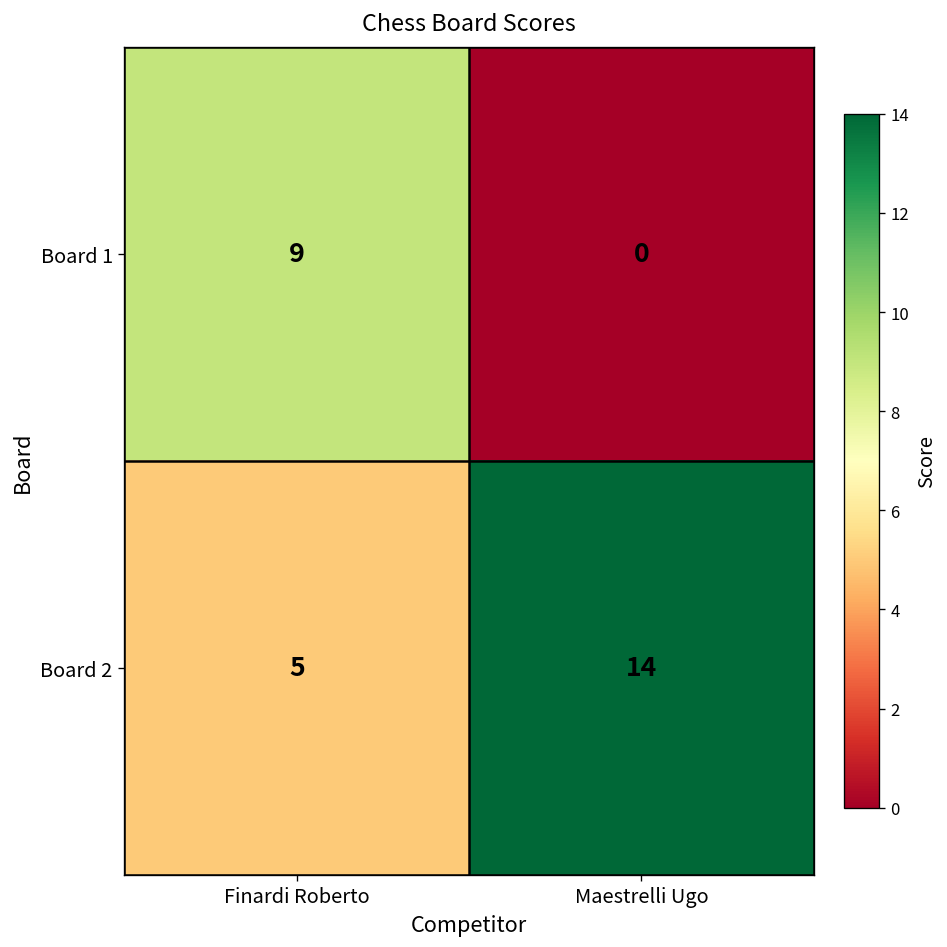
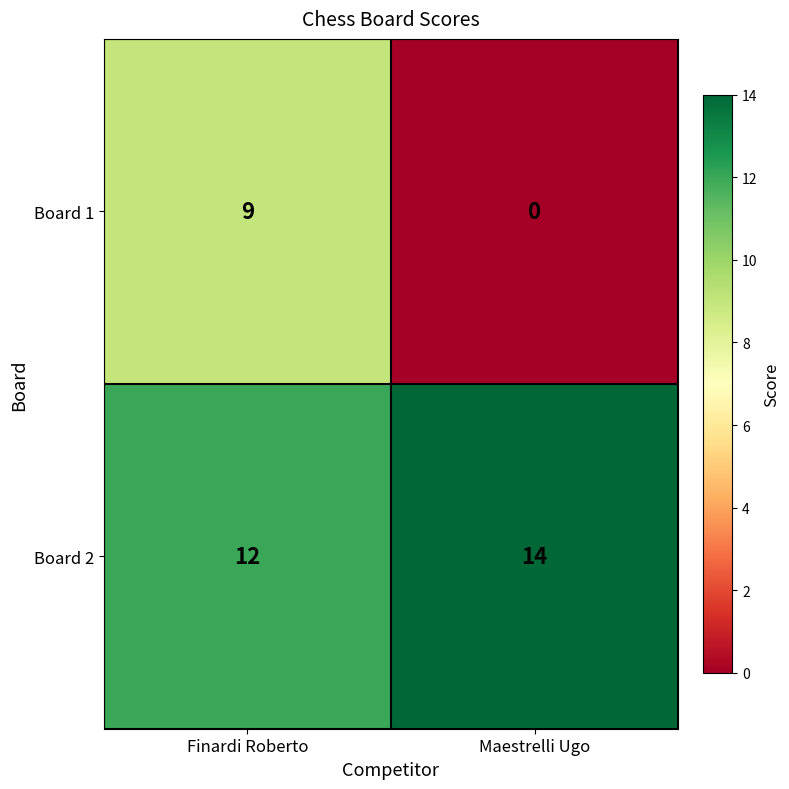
Board 2, Finardi Roberto: 5 -> 12
